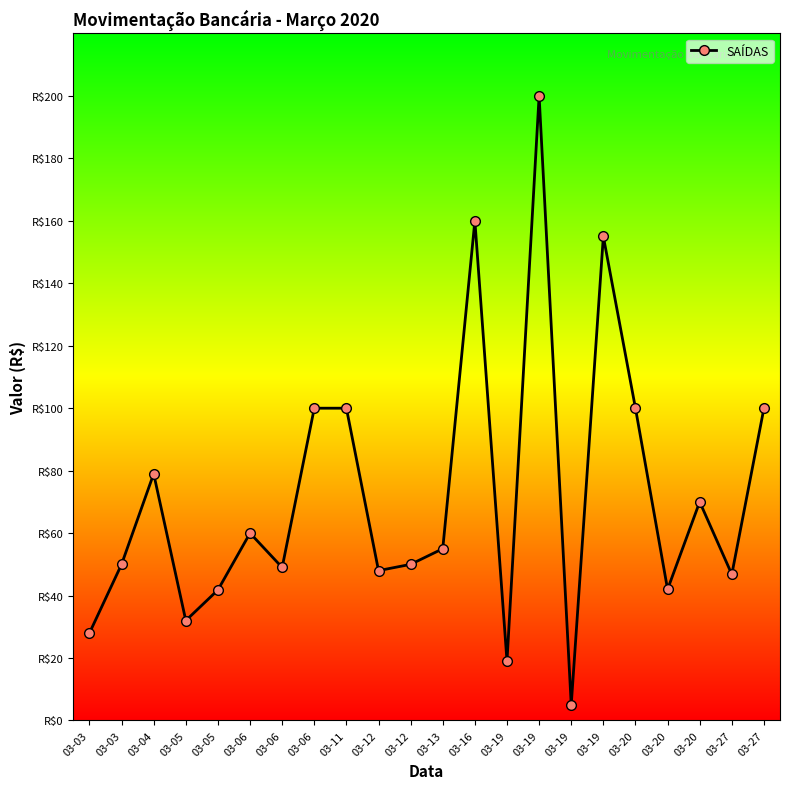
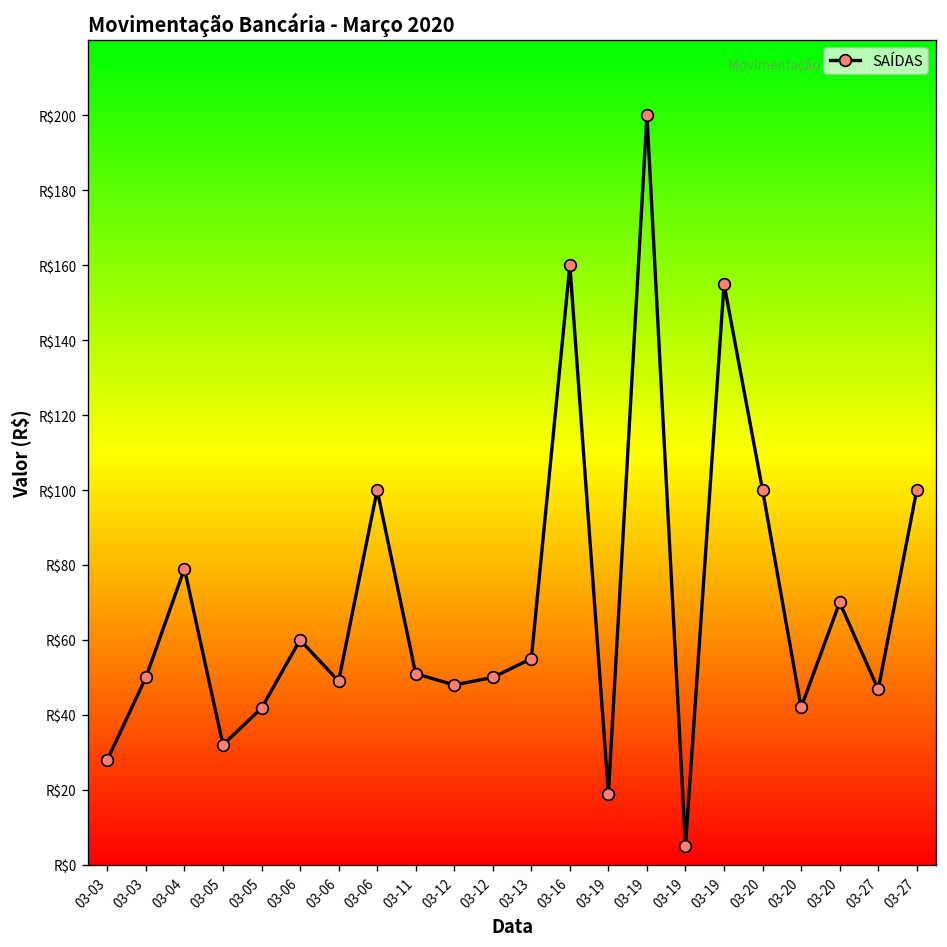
03-11: R$100 -> R$51
